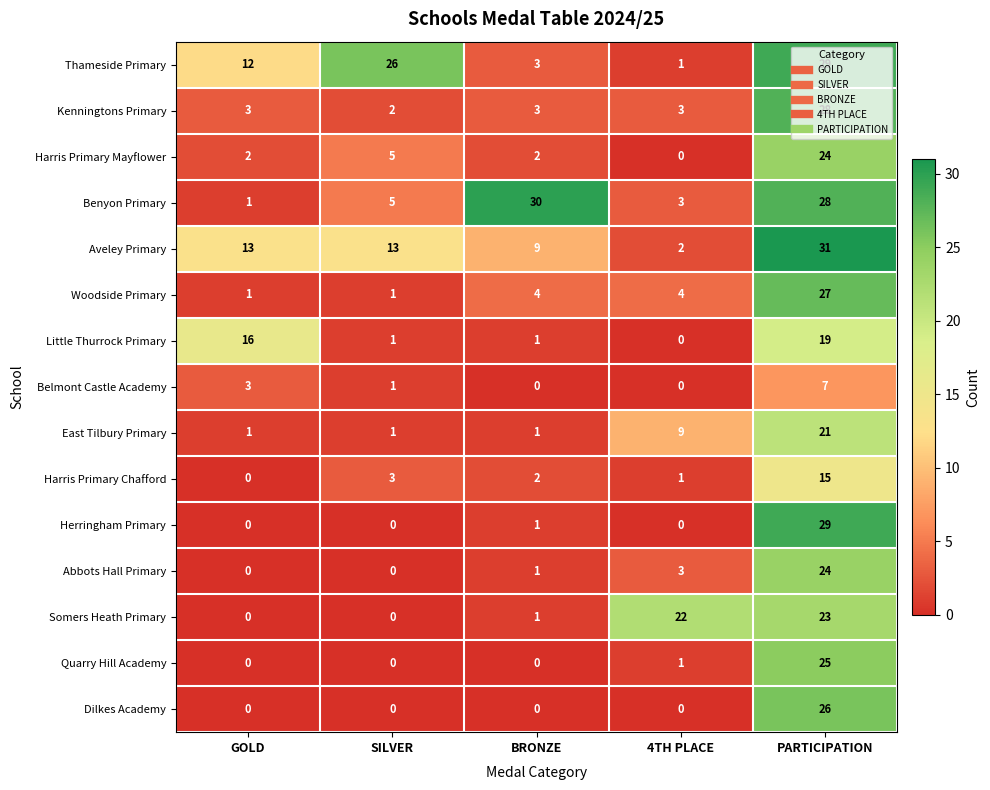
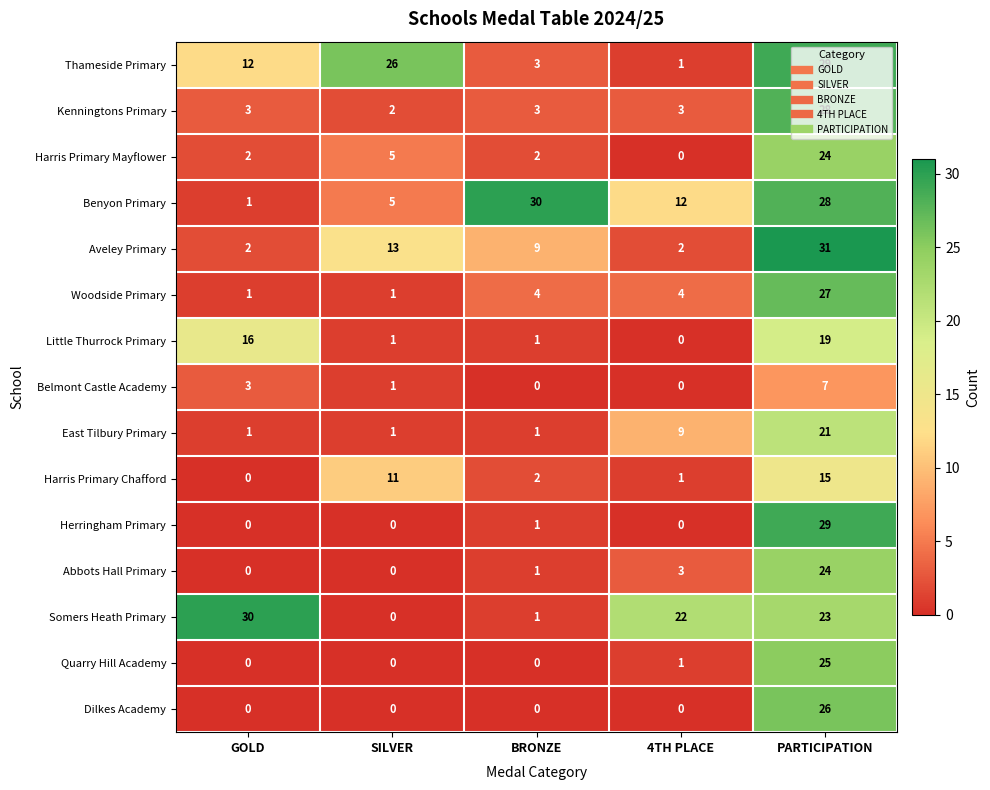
Benyon Primary, 4TH PLACE: 3 -> 12
Aveley Primary, GOLD: 13 -> 2
Harris Primary Chafford, SILVER: 3 -> 11
Somers Heath Primary, GOLD: 0 -> 30
